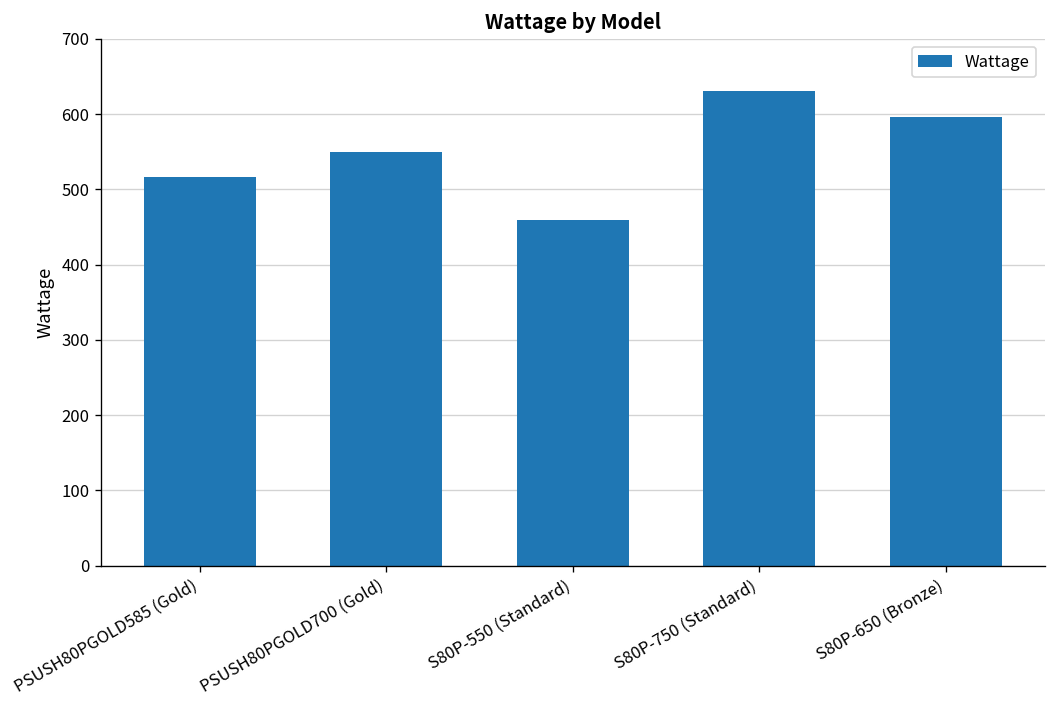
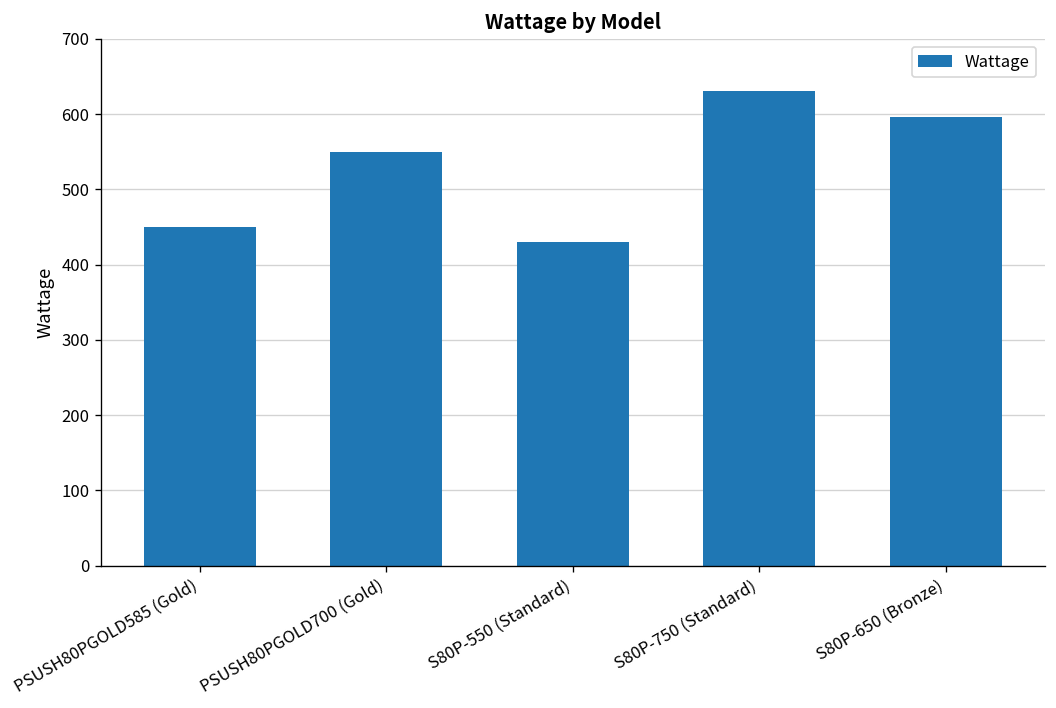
PSUSH80PGOLD585 (Gold): 520 -> 450
S80P-550 (Standard): 460 -> 430
